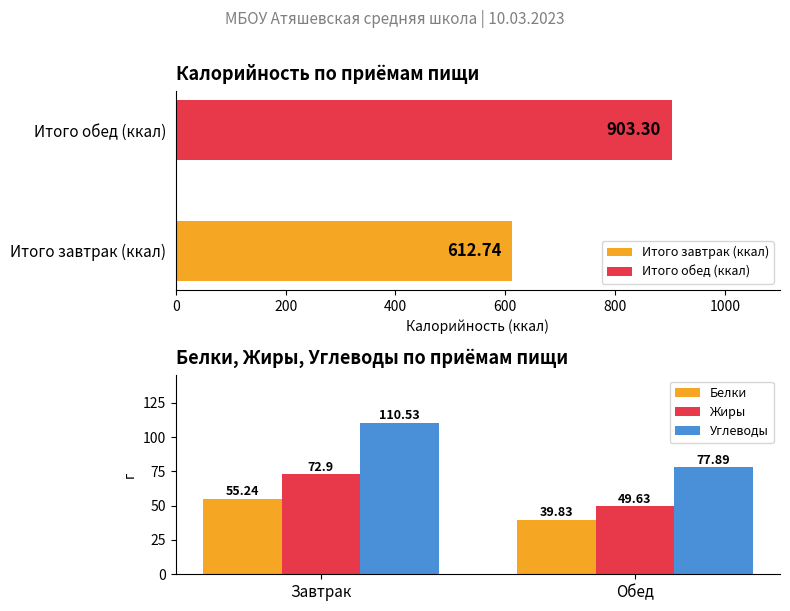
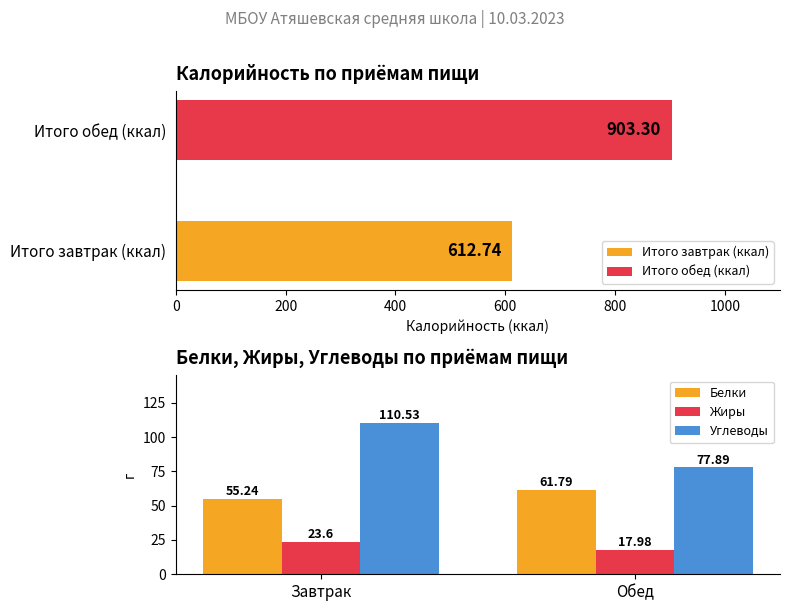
Белки, Жиры, Углеводы по приёмам пищи, Жиры, Завтрак: 72.9 -> 23.6
Белки, Жиры, Углеводы по приёмам пищи, Белки, Обед: 39.83 -> 61.79
Белки, Жиры, Углеводы по приёмам пищи, Жиры, Обед: 49.63 -> 17.98
